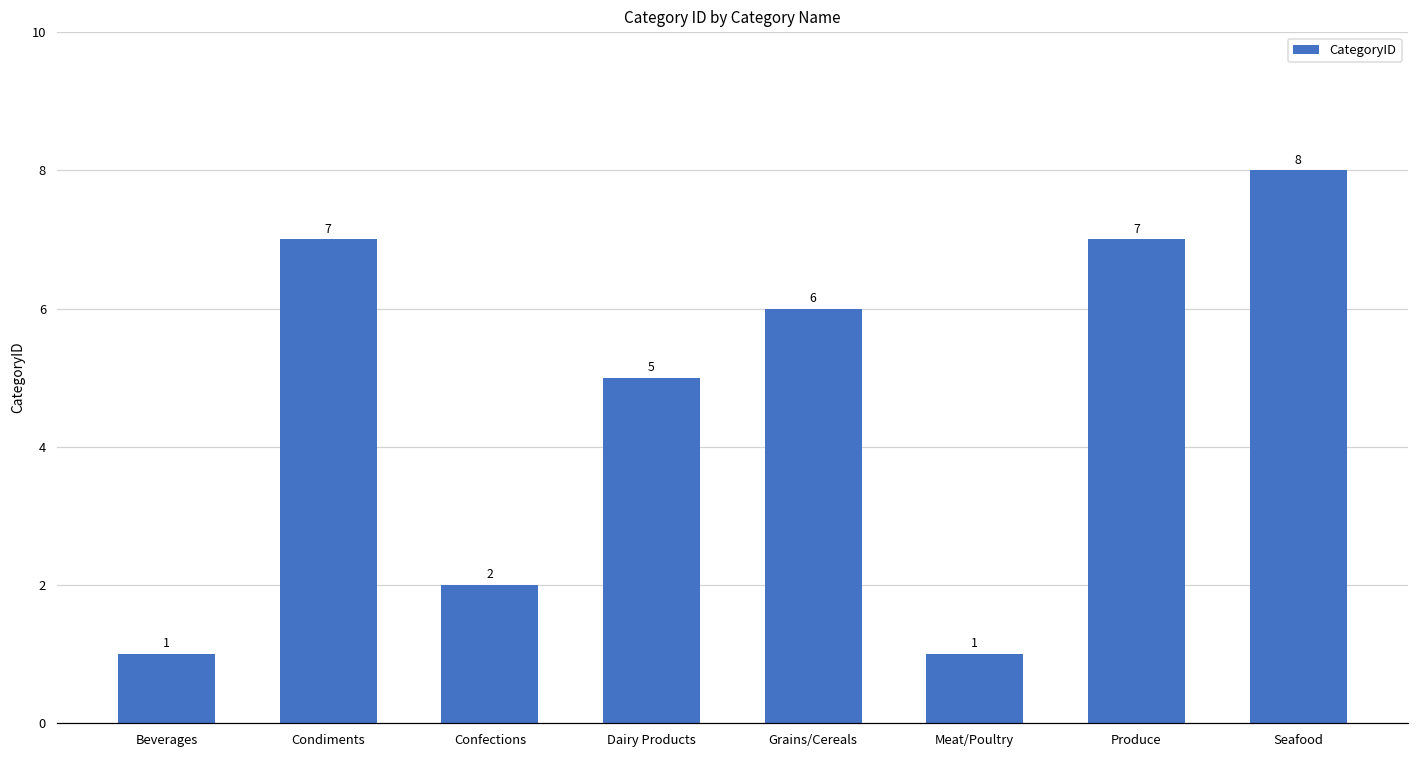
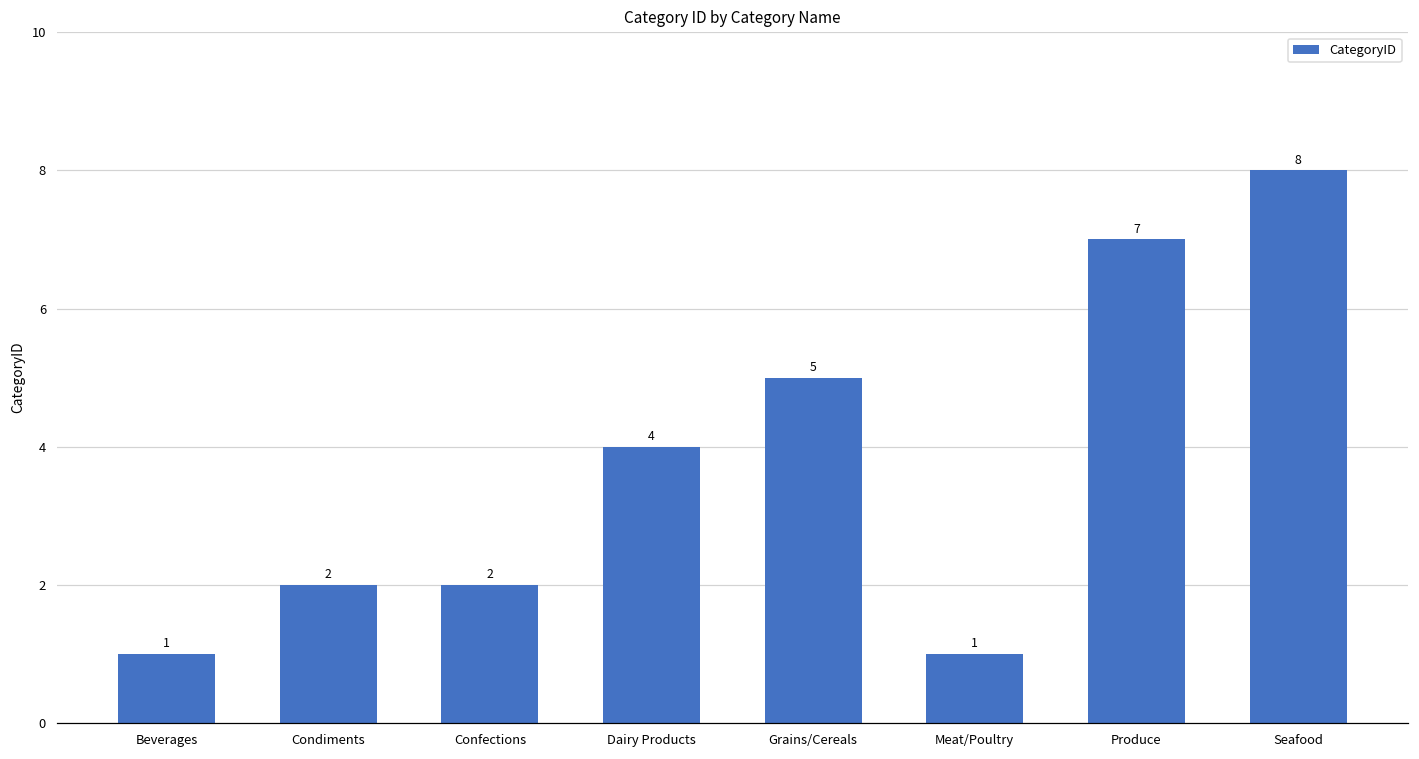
Condiments: 7 -> 2
Dairy Products: 5 -> 4
Grains/Cereals: 6 -> 5
